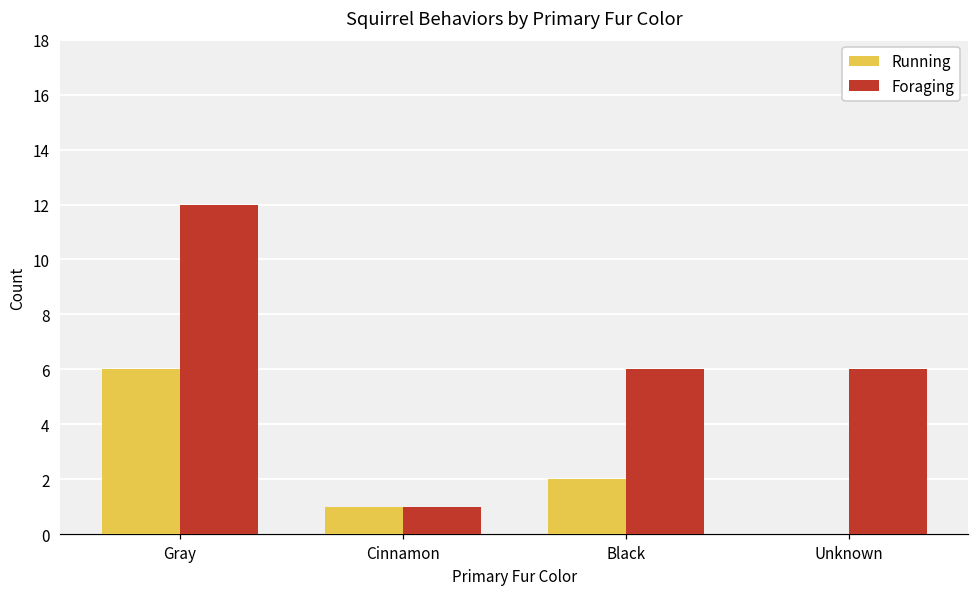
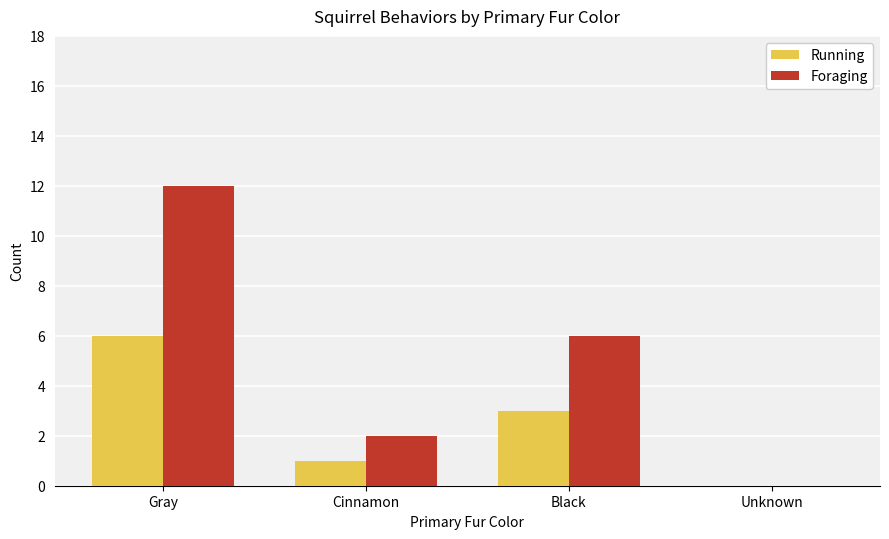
Foraging, Cinnamon: 1 -> 2
Running, Black: 2 -> 3
Foraging, Unknown: 6 -> 0
